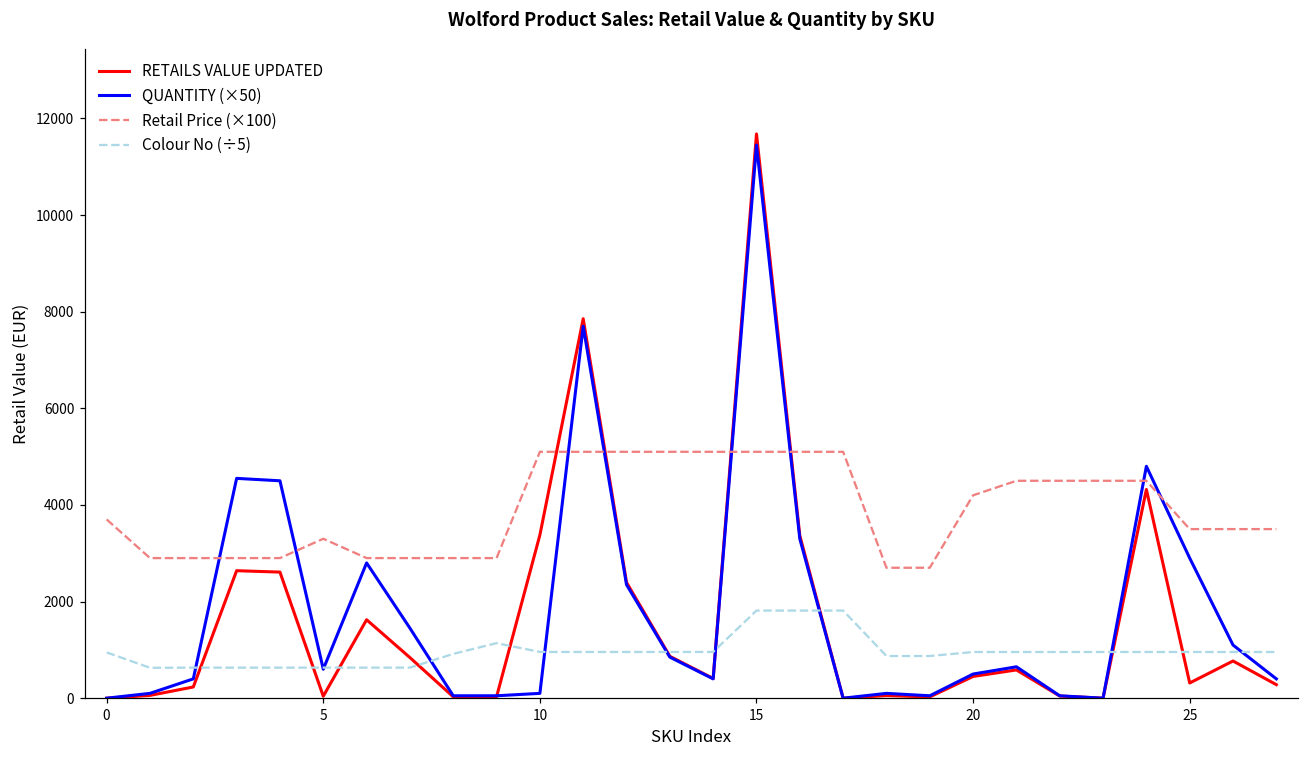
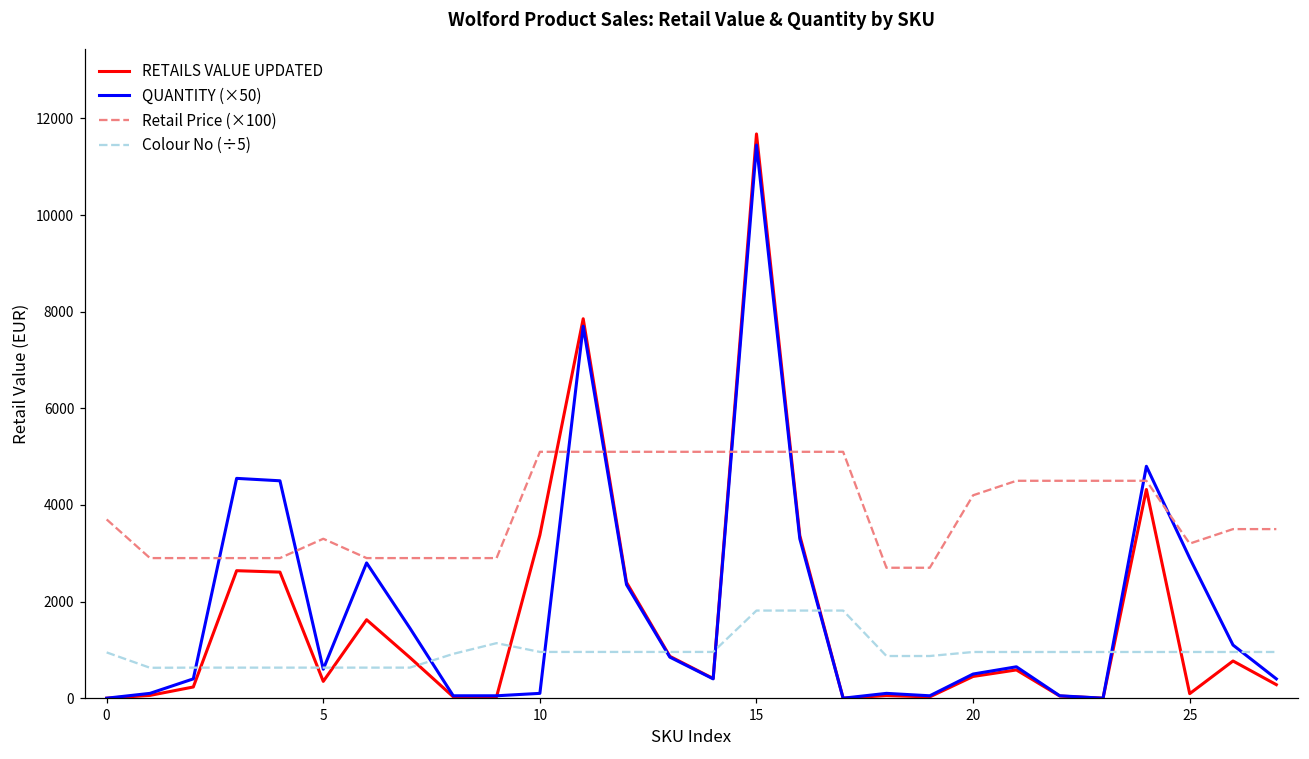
RETAILS VALUE UPDATED, 5: 0 -> 300
RETAILS VALUE UPDATED, 25: 300 -> 100
Retail Price (×100), 25: 3500 -> 3200
